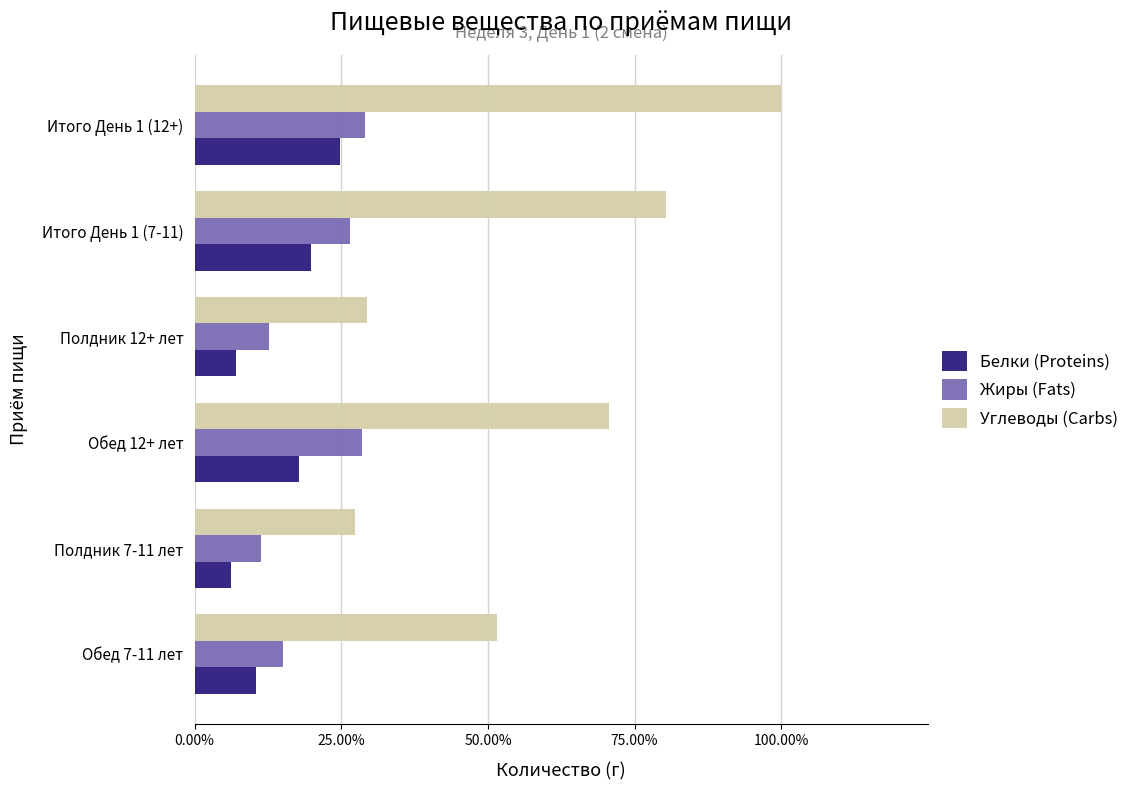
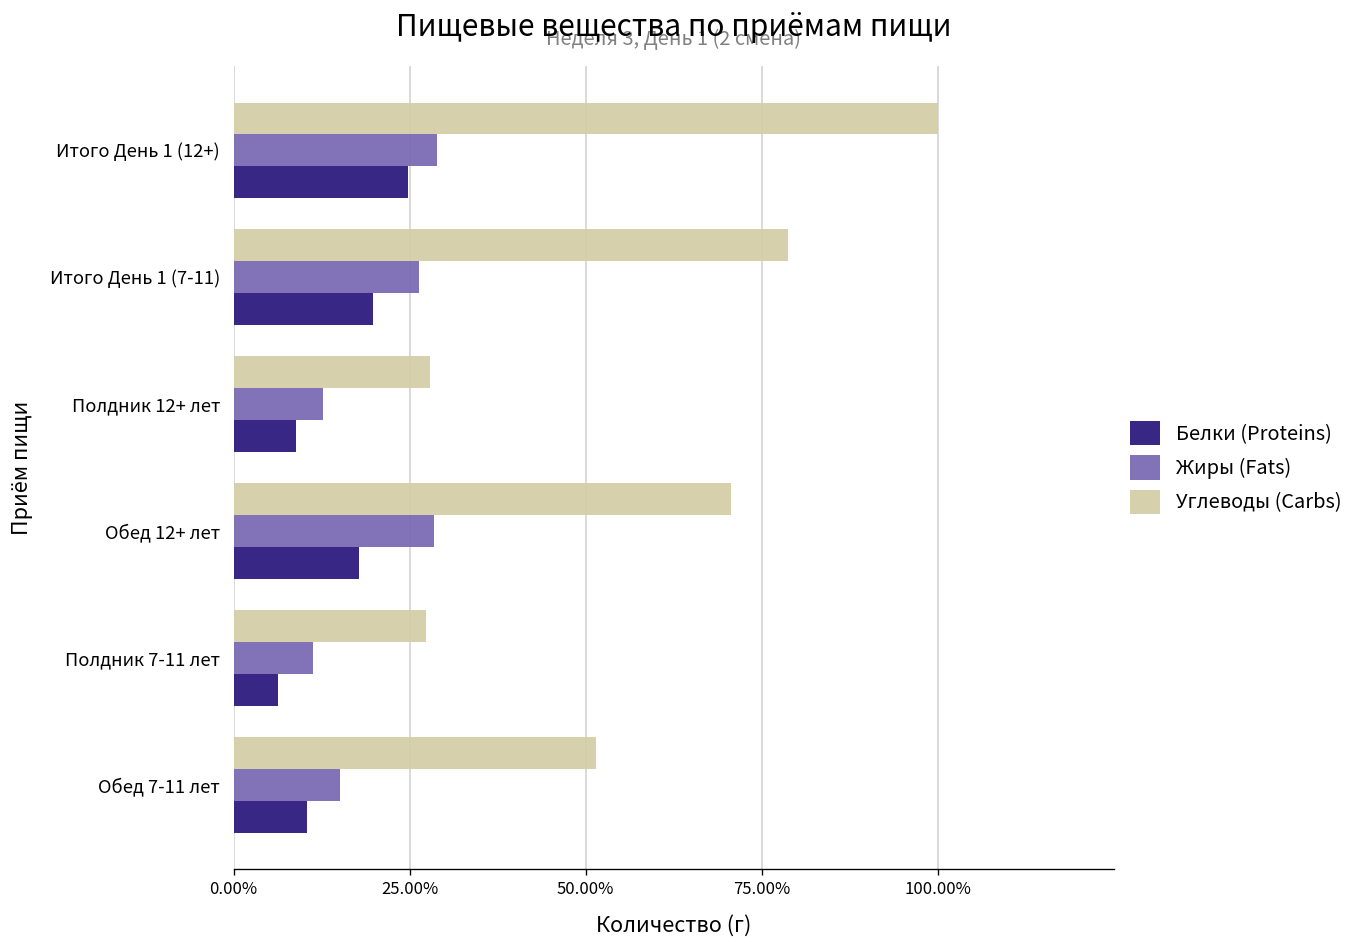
Углеводы (Carbs), Итого День 1 (7-11): 80% -> 79%
Углеводы (Carbs), Полдник 12+ лет: 29% -> 28%
Белки (Proteins), Полдник 12+ лет: 7% -> 9%
